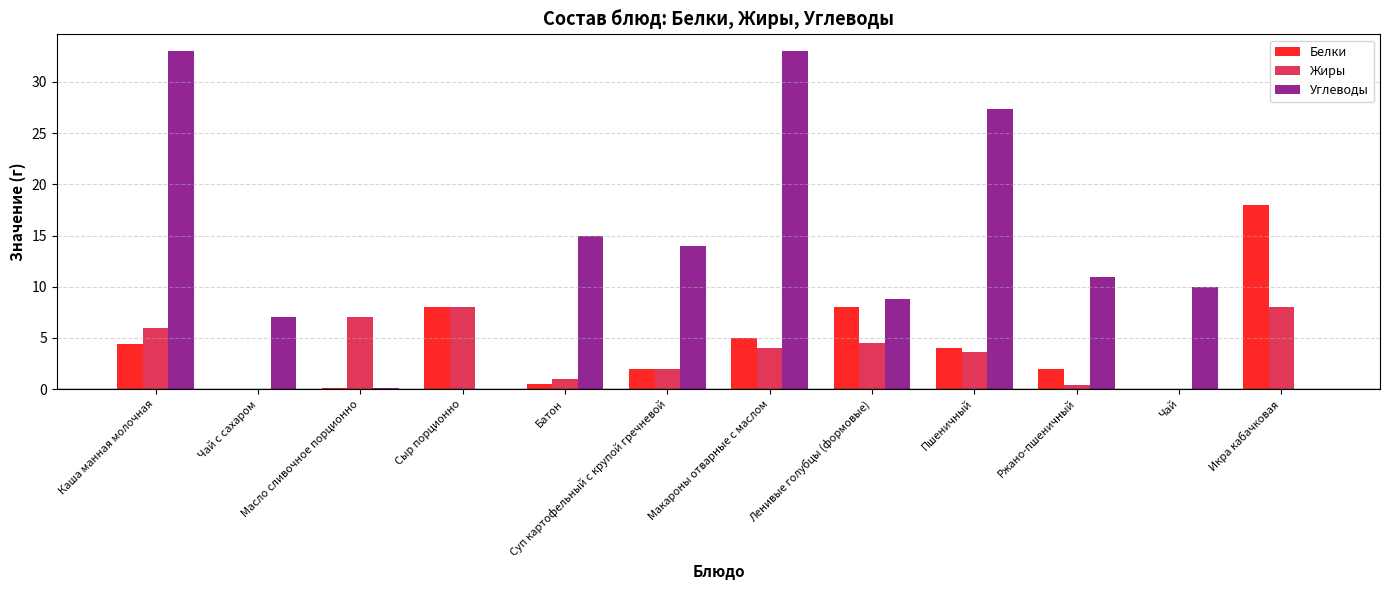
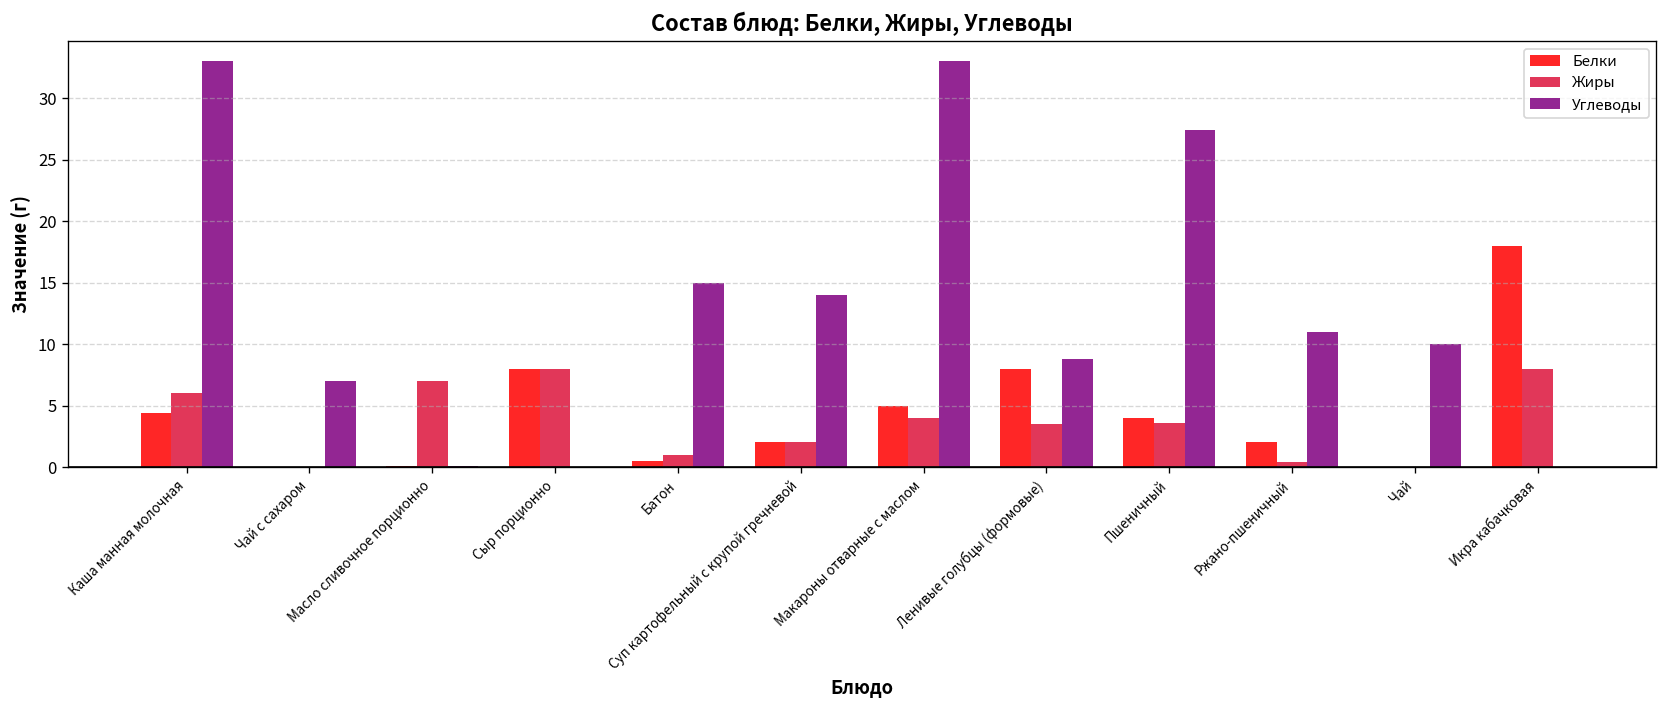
Жиры, Ленивые голубцы (формовые): 4.5 -> 3.5
